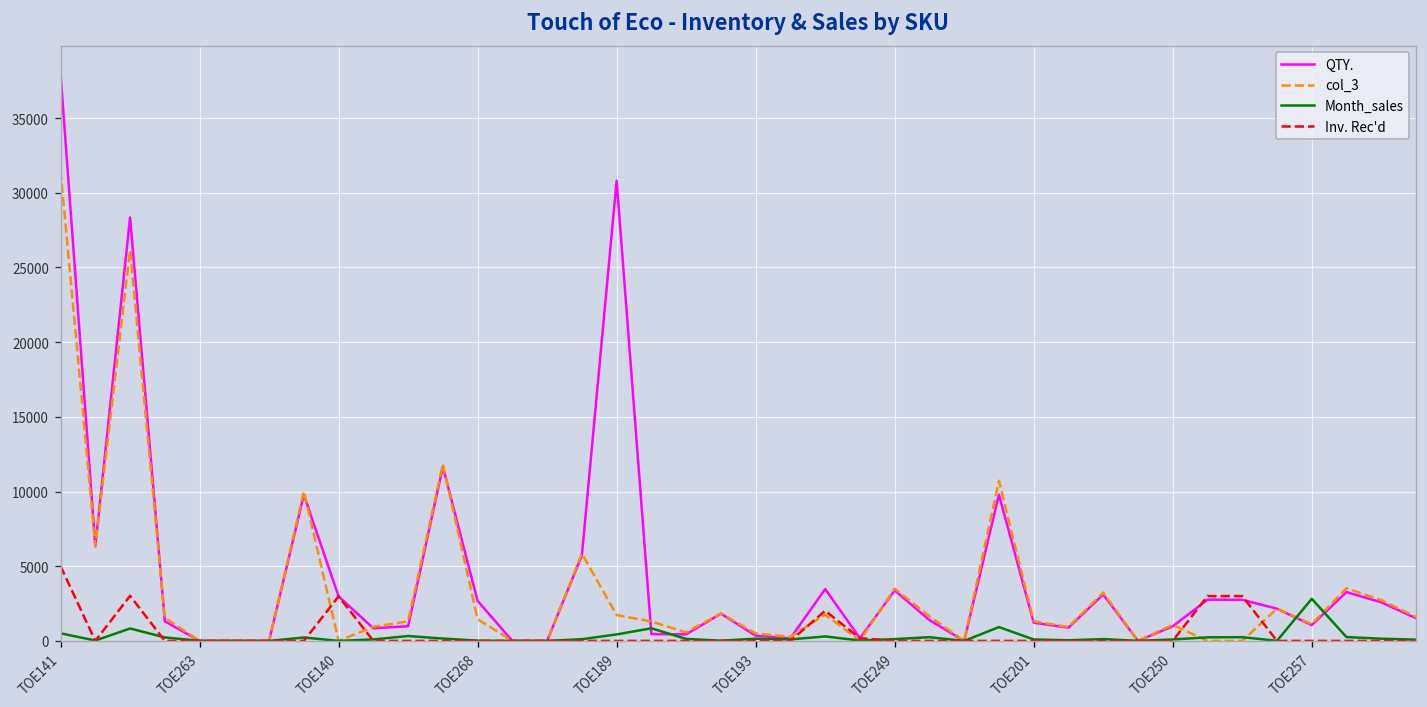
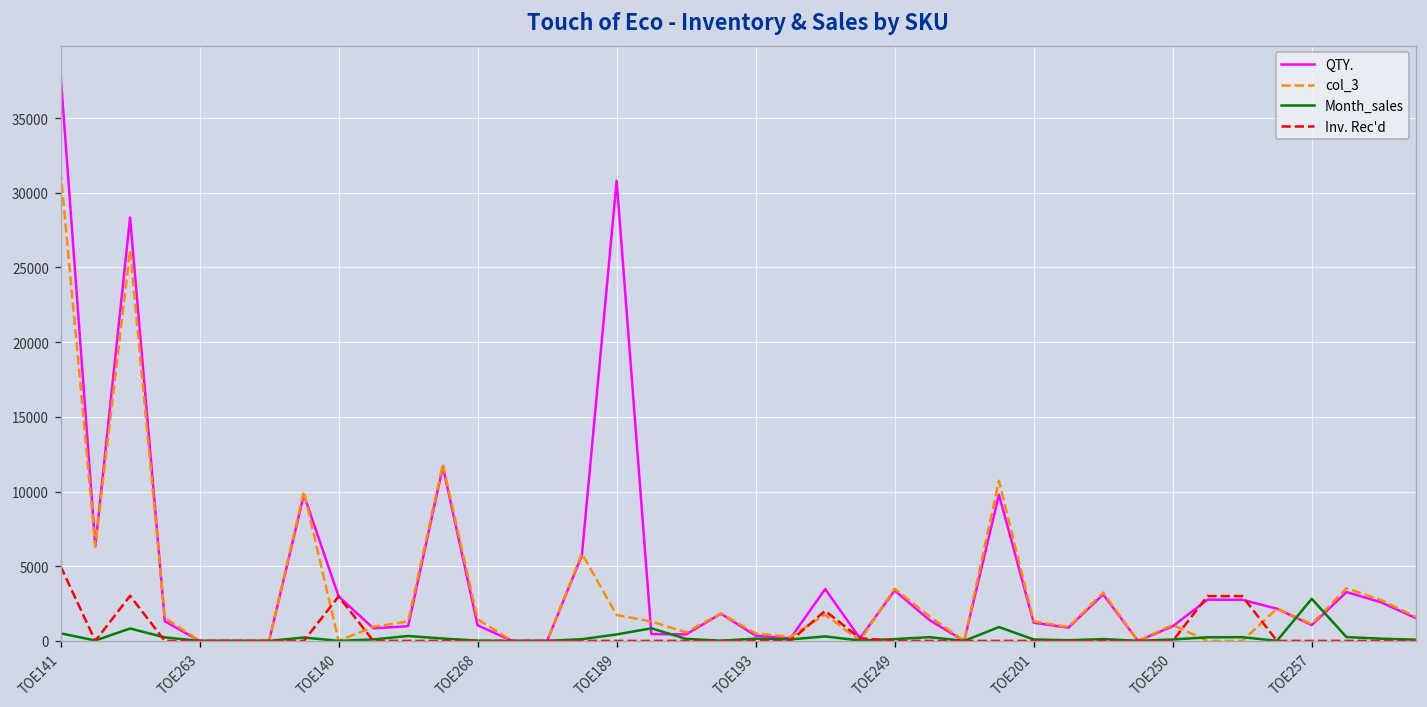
QTY., TOE268: 2700 -> 1000
